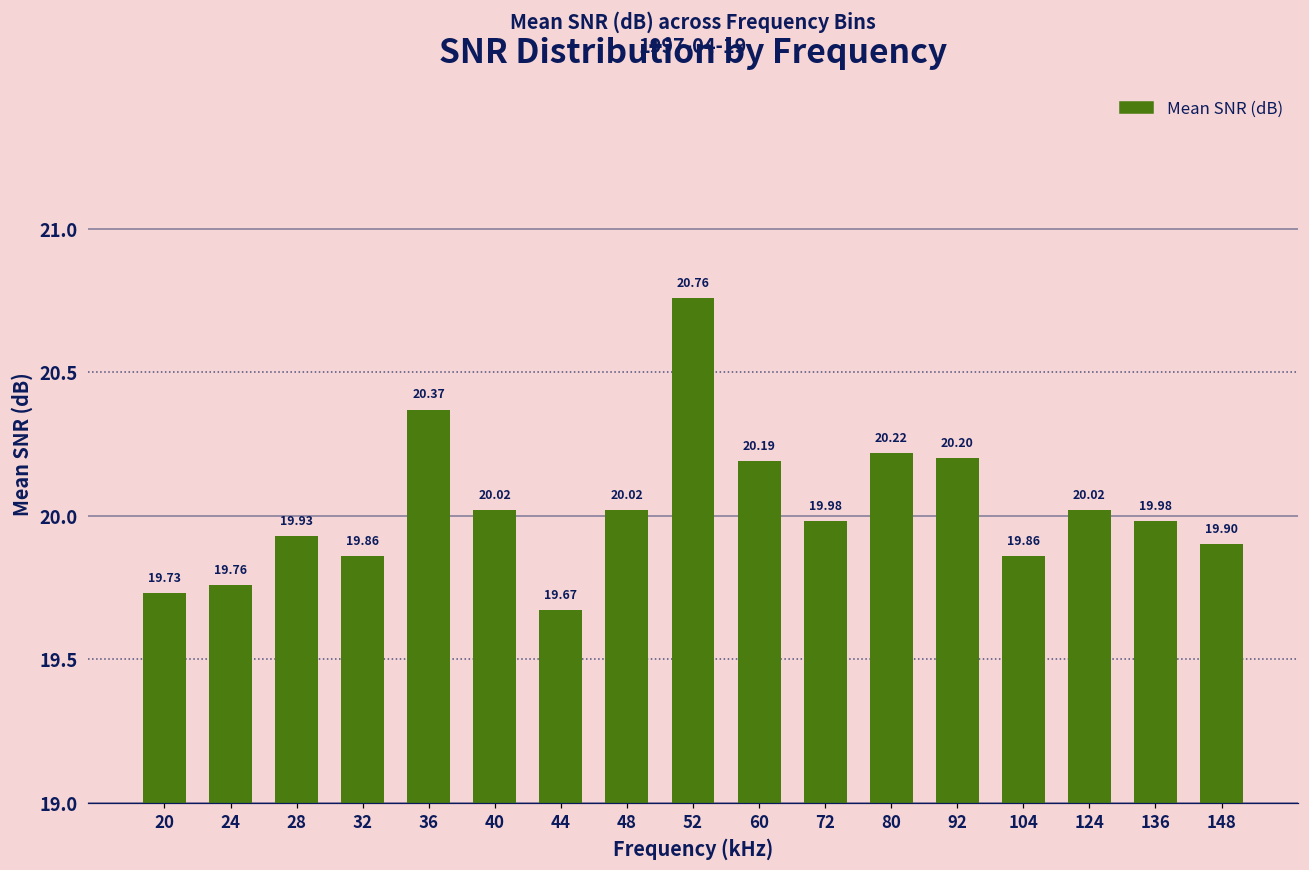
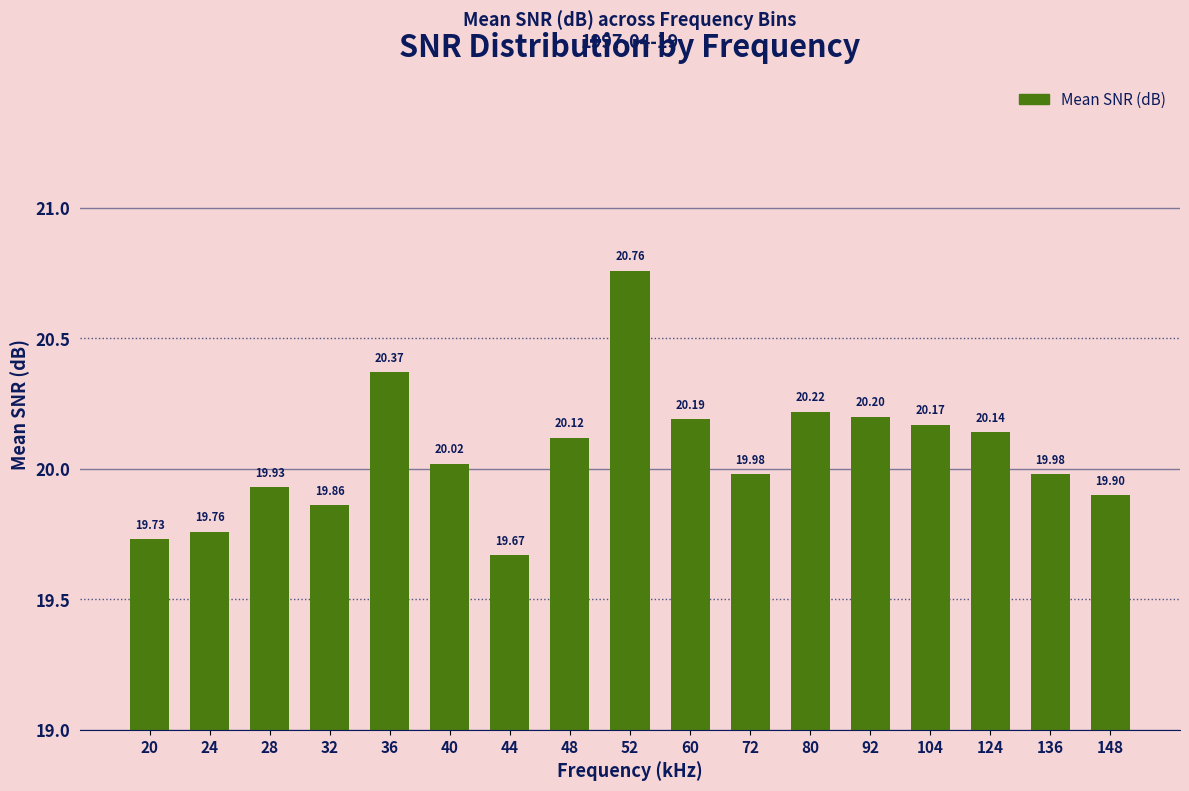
48: 20.02 -> 20.12
104: 19.86 -> 20.17
124: 20.02 -> 20.14
